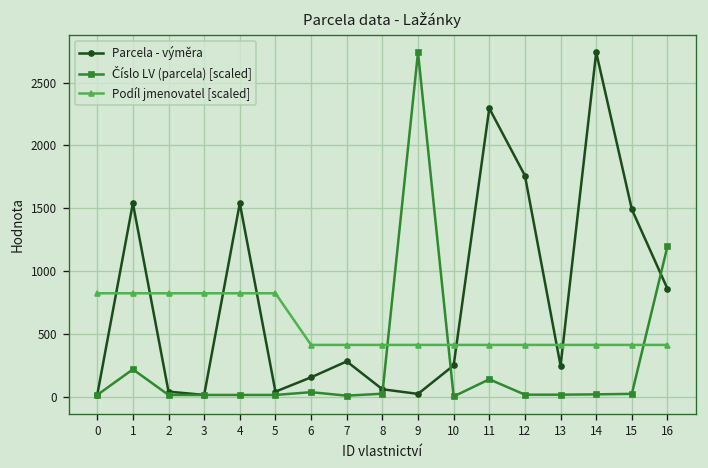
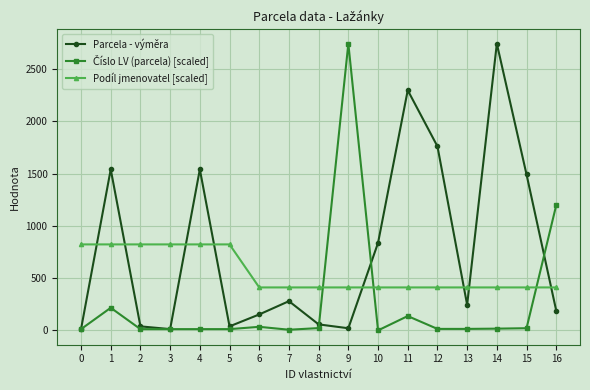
Parcela - výměra, 10: 250 -> 840
Parcela - výměra, 16: 860 -> 190
